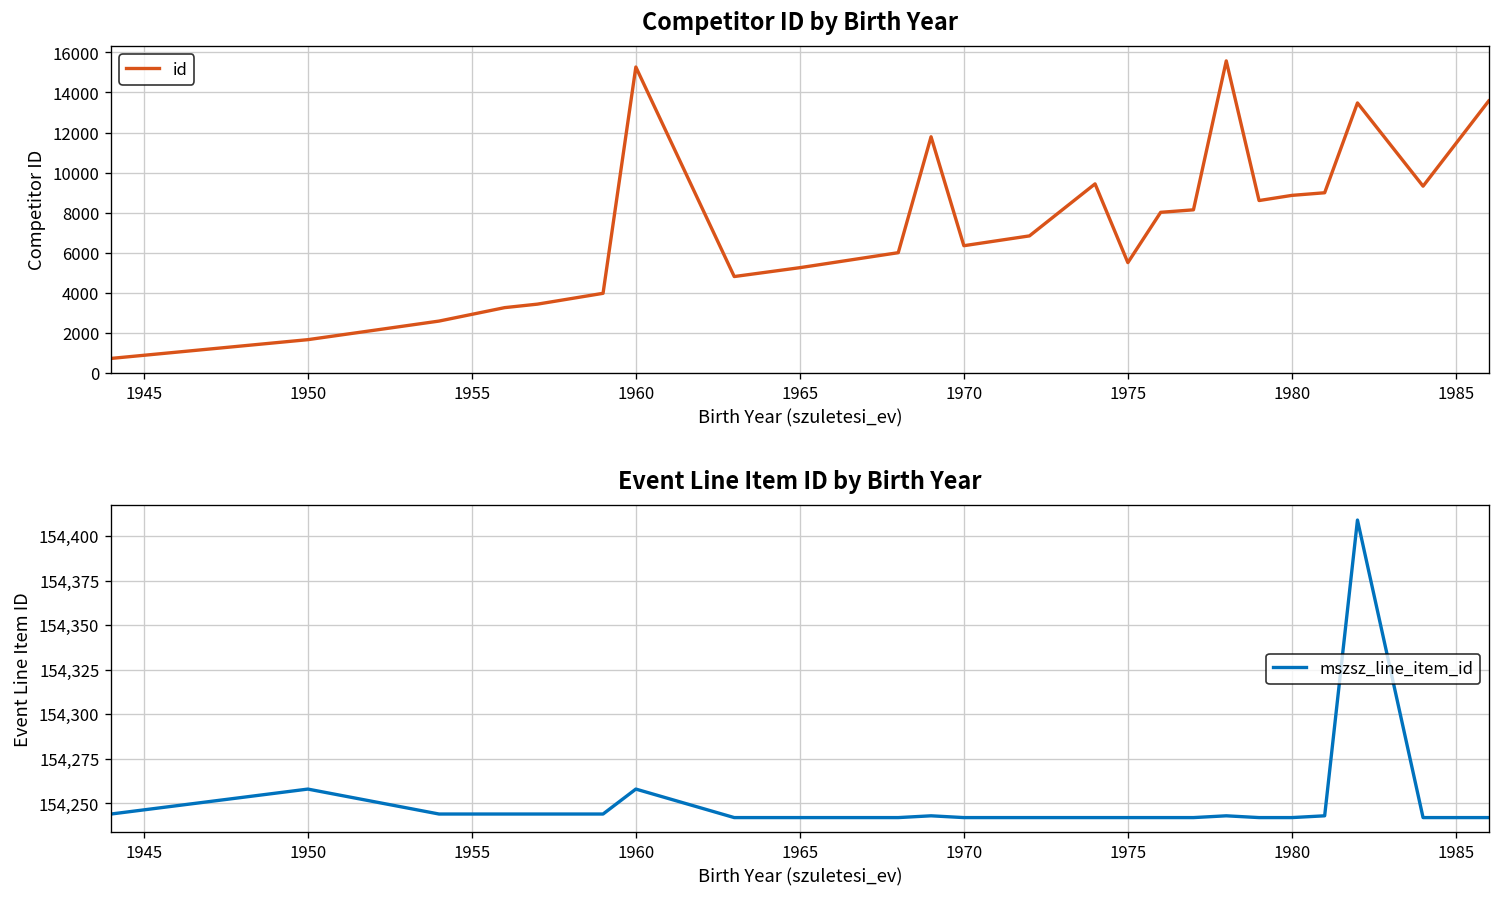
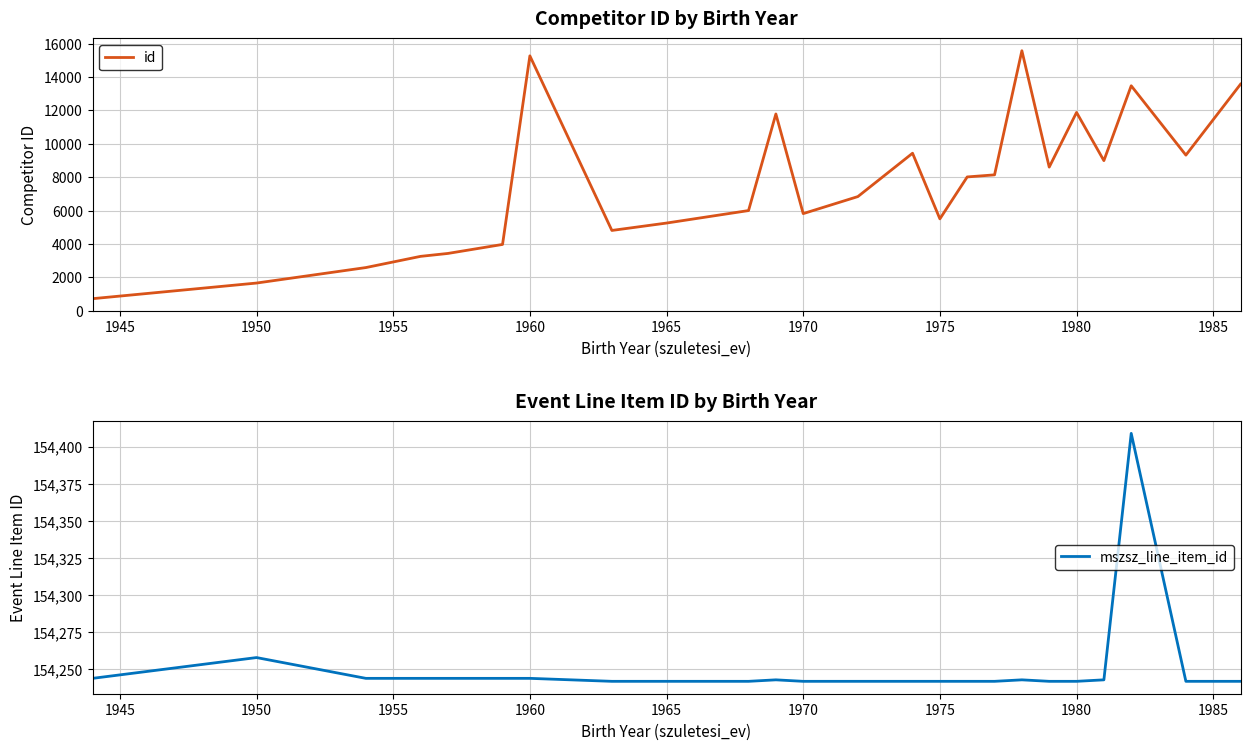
Competitor ID by Birth Year, 1970: 6300 -> 5800
Competitor ID by Birth Year, 1980: 8900 -> 11900
Event Line Item ID by Birth Year, 1960: 154,258 -> 154,244
